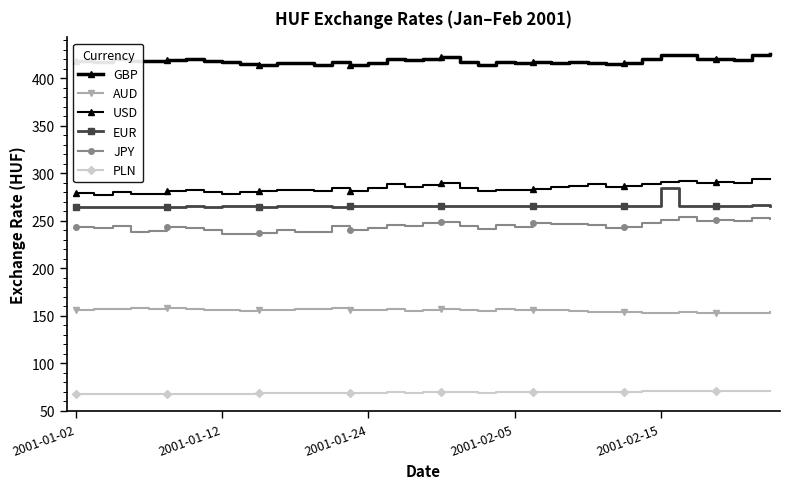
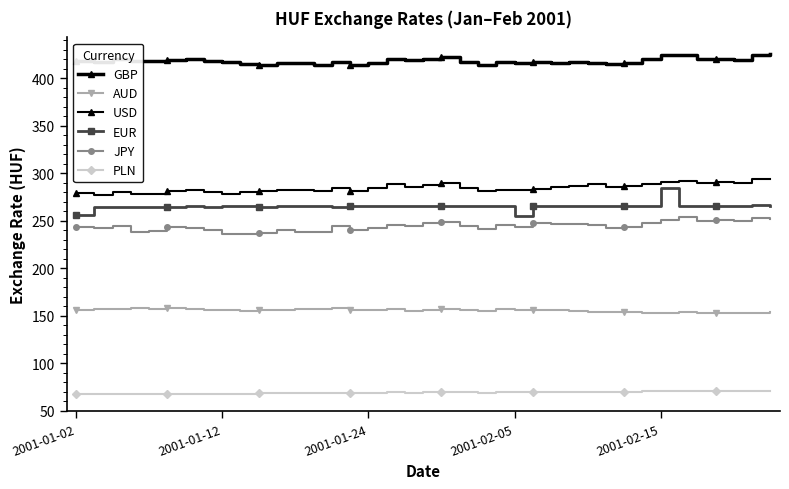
EUR, 2001-01-02: 265 -> 256
EUR, 2001-02-05: 270 -> 250
